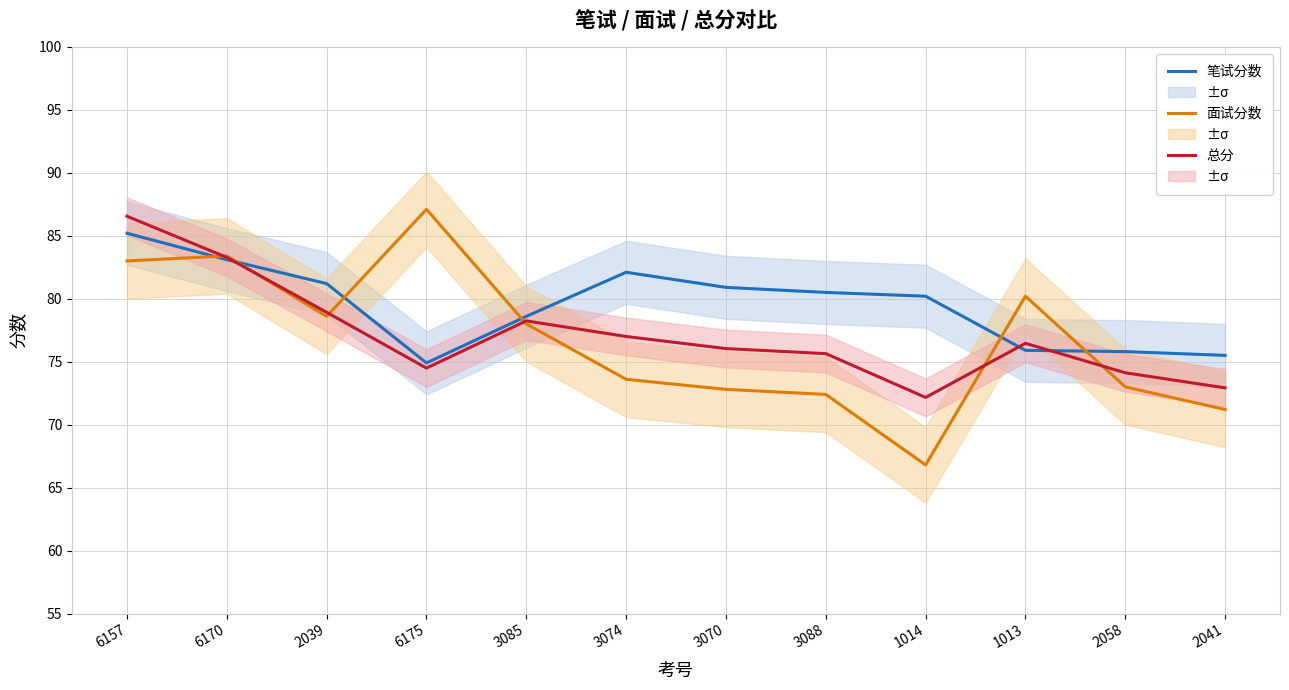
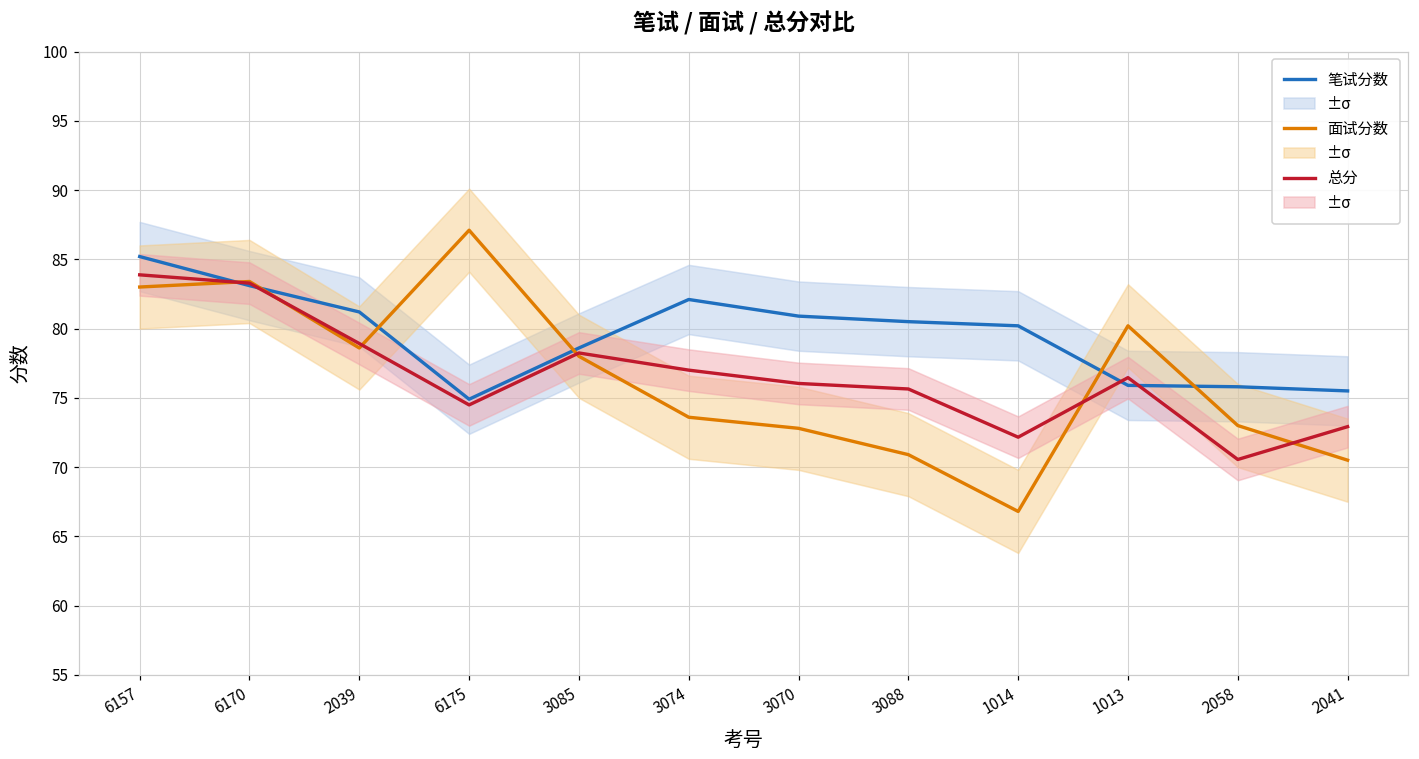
总分, 6157: 86.6 -> 83.9
面试分数, 3088: 72.4 -> 70.9
总分, 2058: 74.1 -> 70.6
面试分数, 2041: 71.2 -> 70.5
